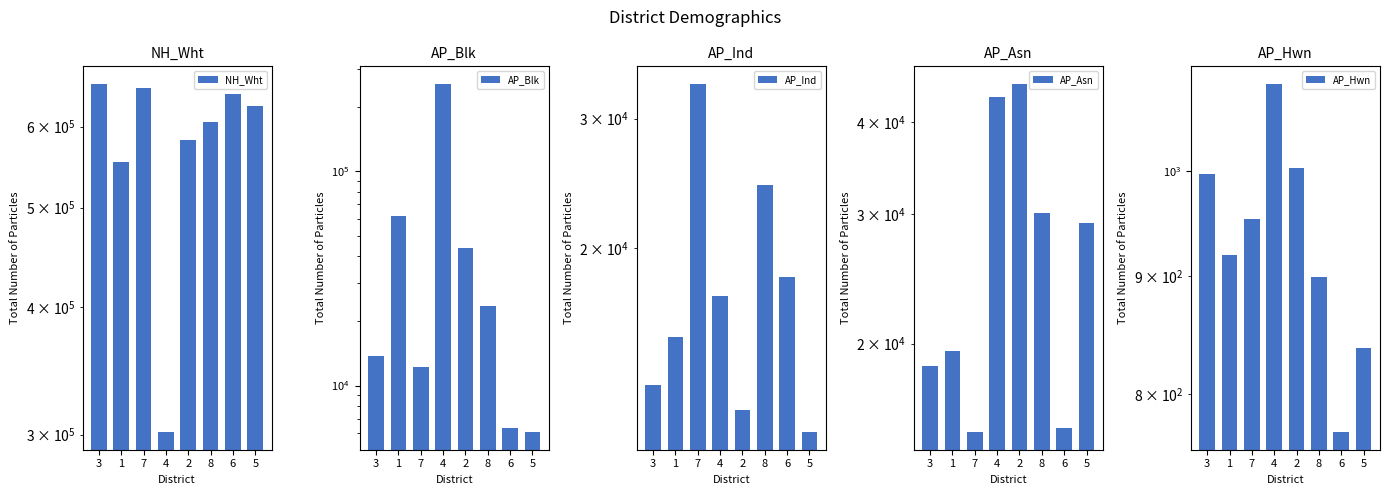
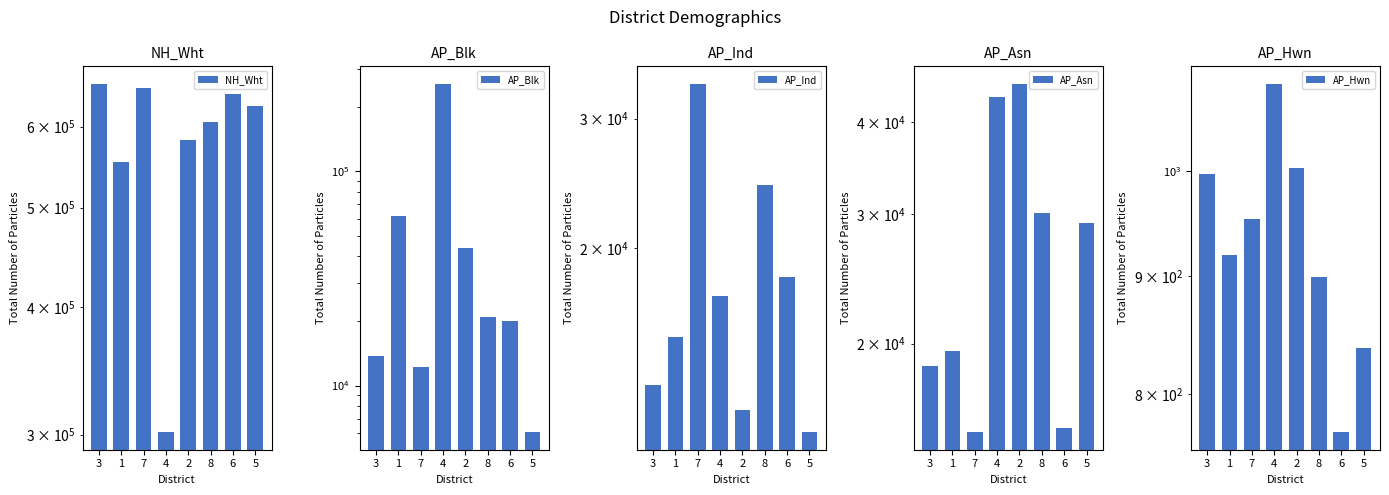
AP_Blk, 8: 24000 -> 21000
AP_Blk, 6: 6400 -> 20000
